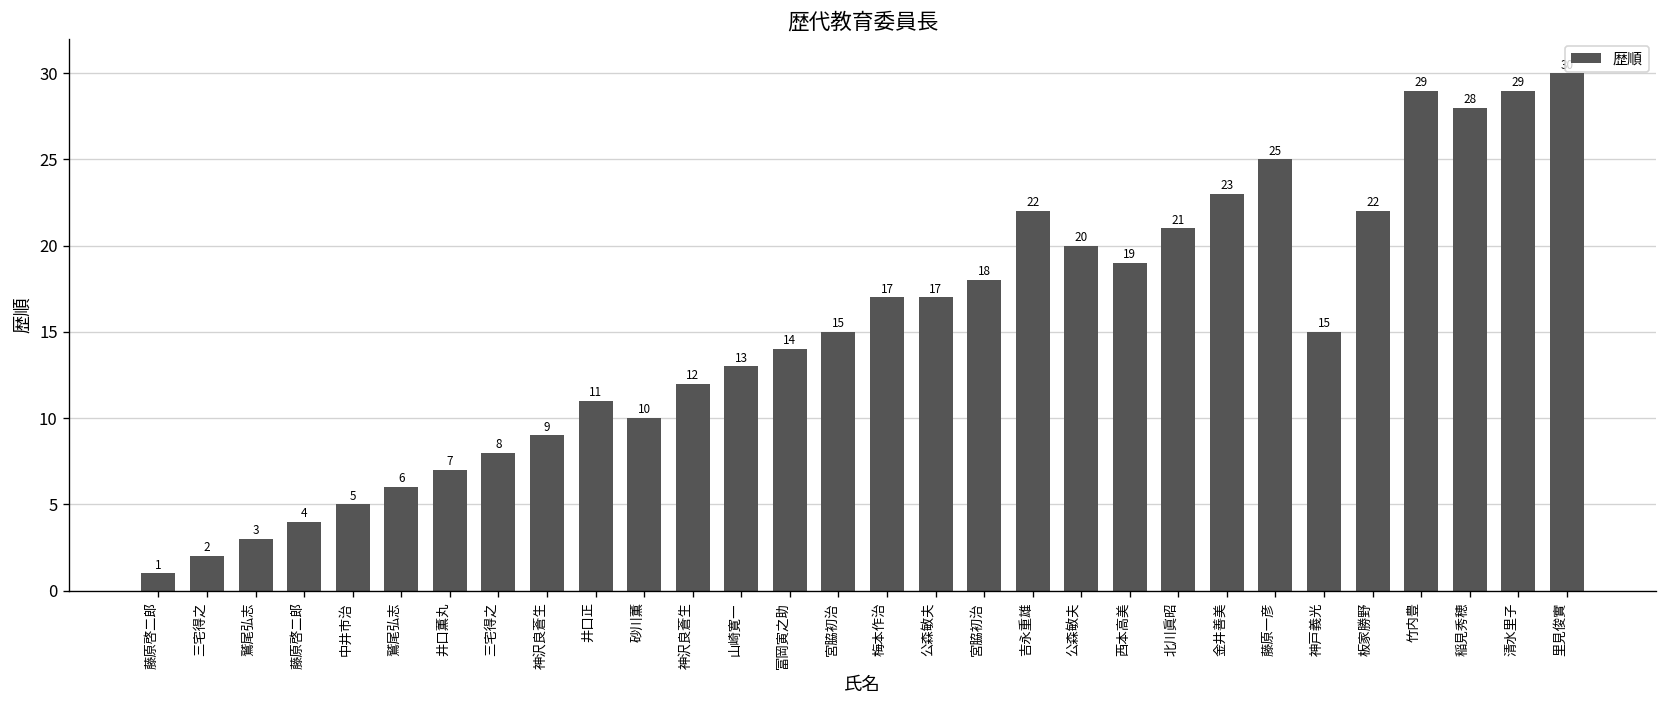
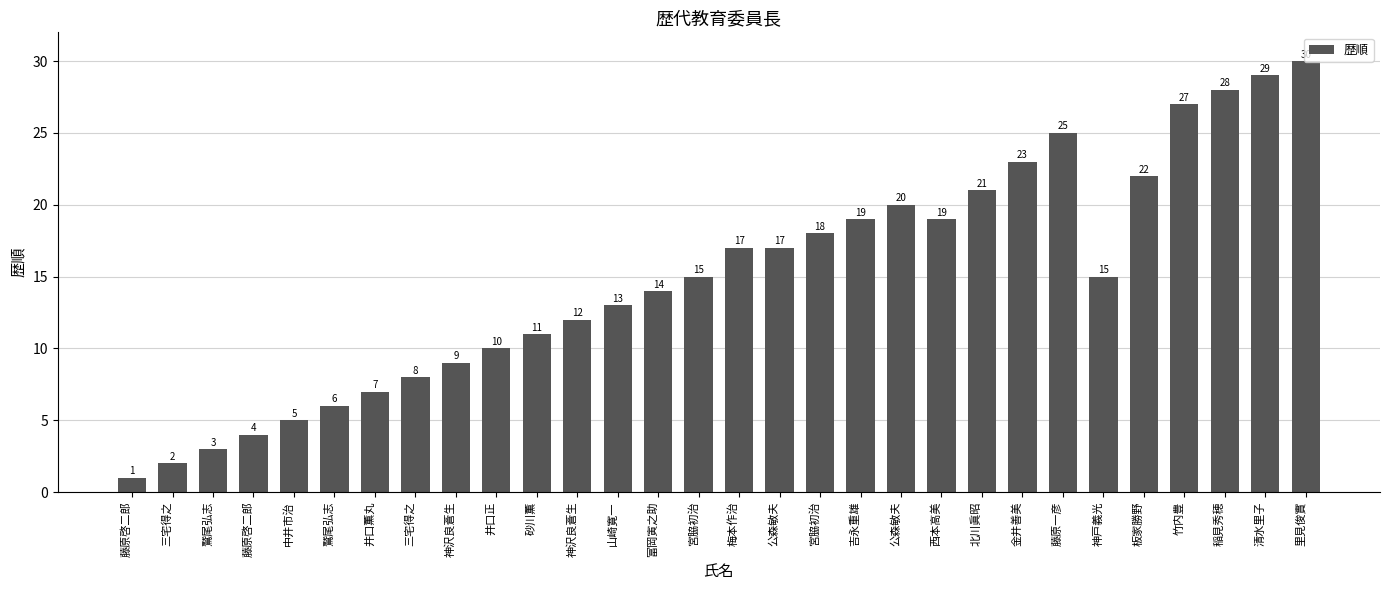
井口正: 11 -> 10
砂川薫: 10 -> 11
吉永重雄: 22 -> 19
竹内豊: 29 -> 27
